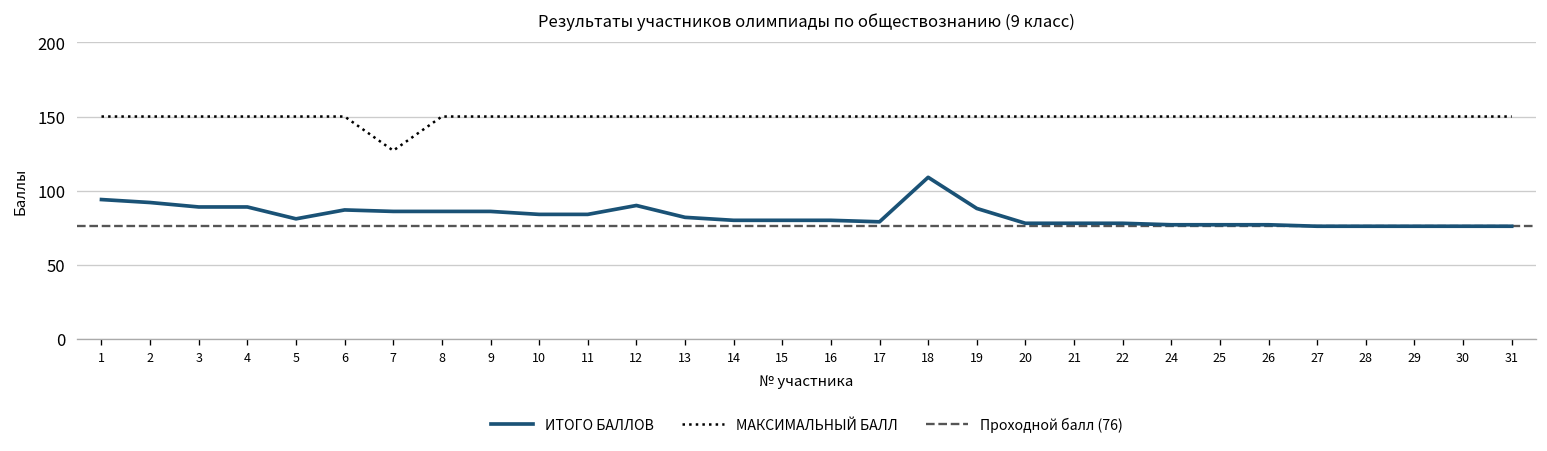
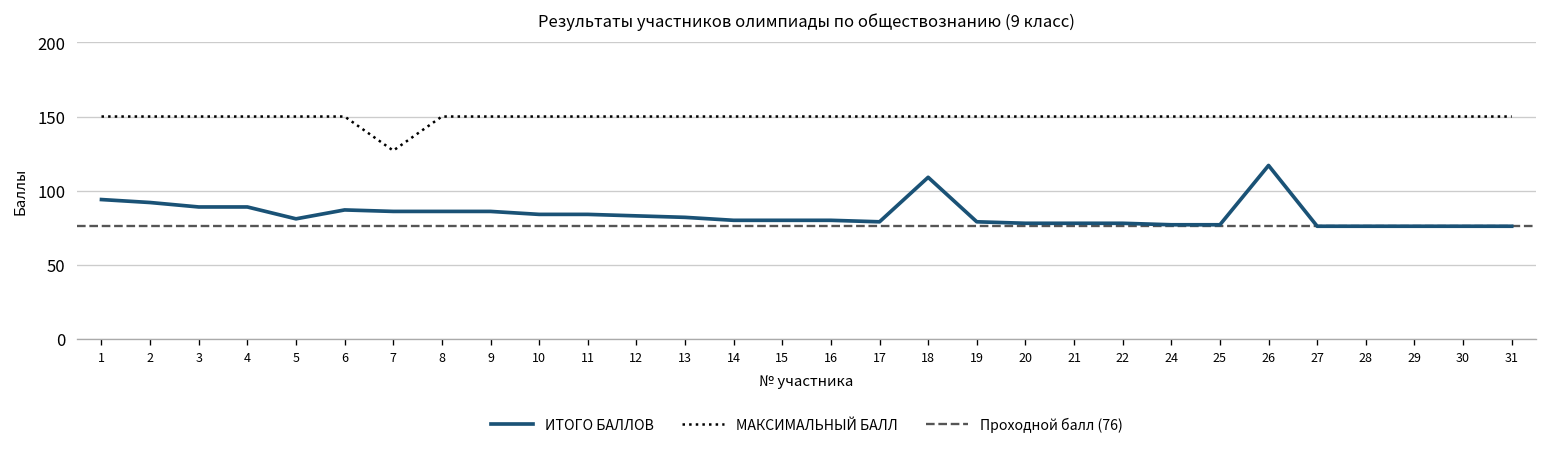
ИТОГО БАЛЛОВ, 12: 90 -> 83
ИТОГО БАЛЛОВ, 19: 88 -> 79
ИТОГО БАЛЛОВ, 26: 77 -> 117
